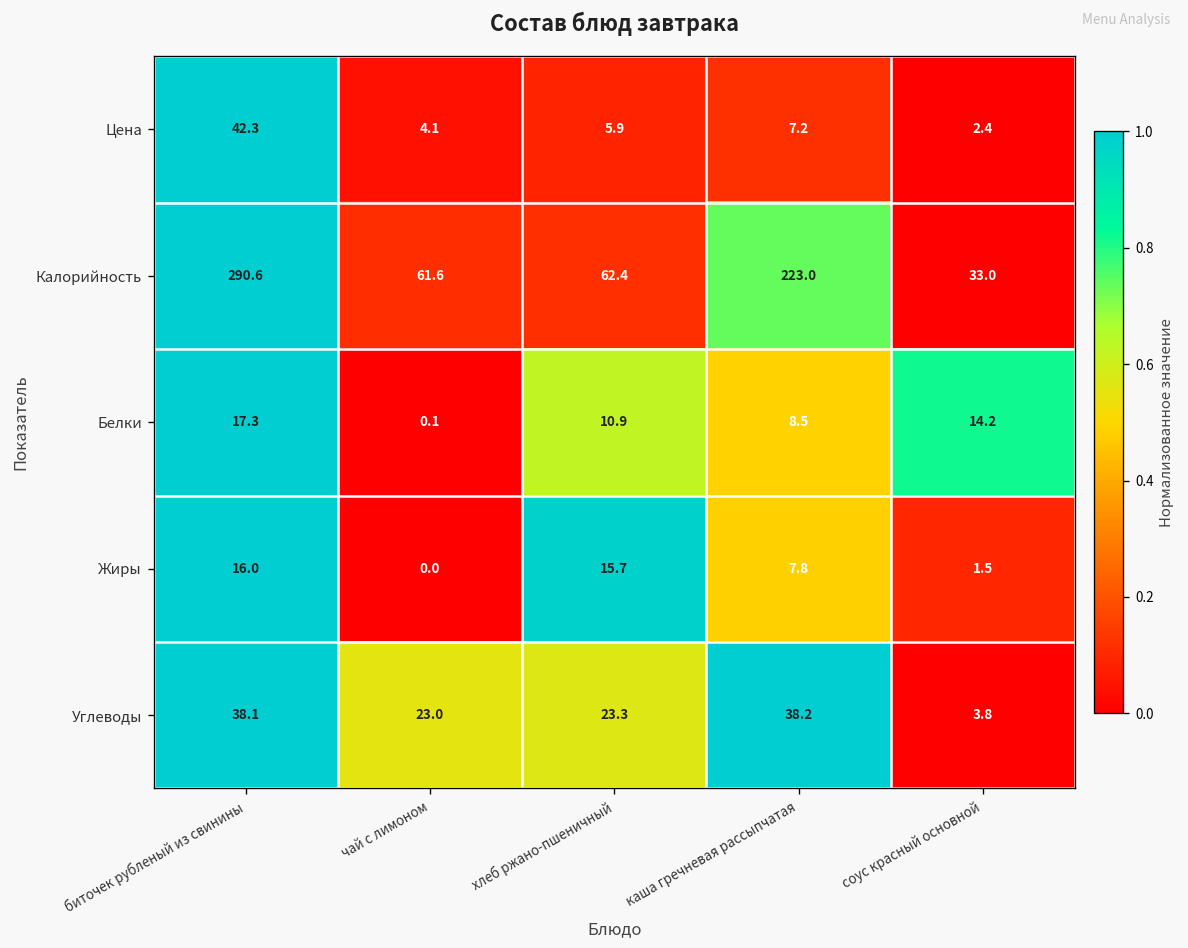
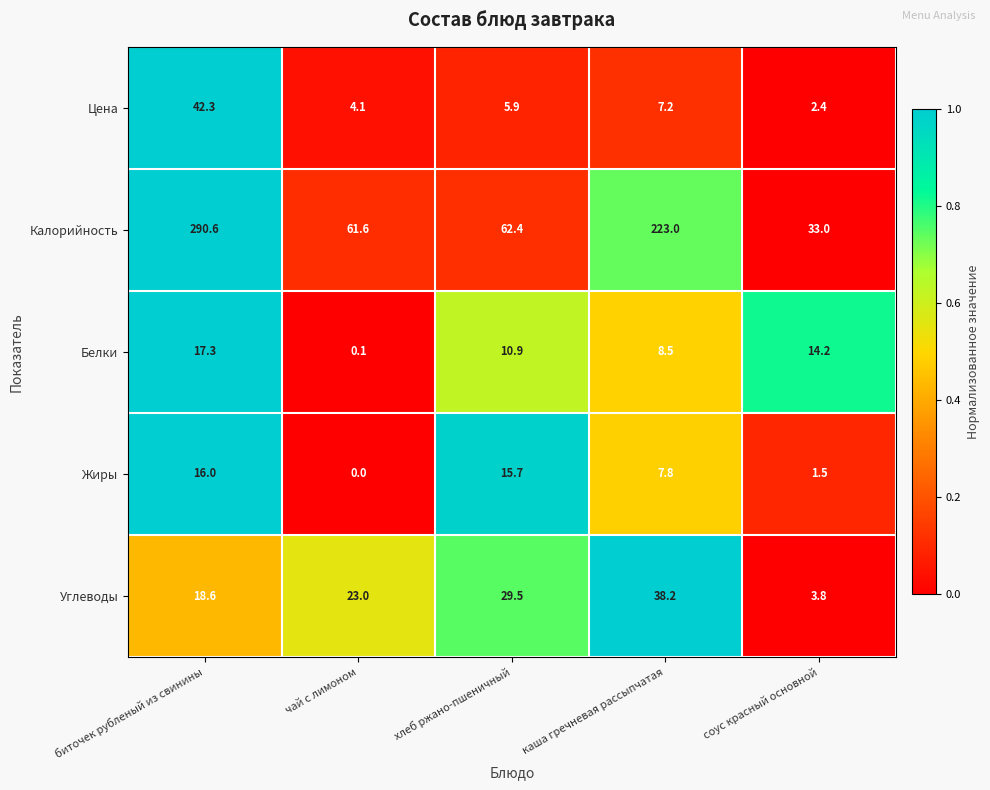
Углеводы, биточек рубленый из свинины: 38.1 -> 18.6
Углеводы, хлеб ржано-пшеничный: 23.3 -> 29.5
